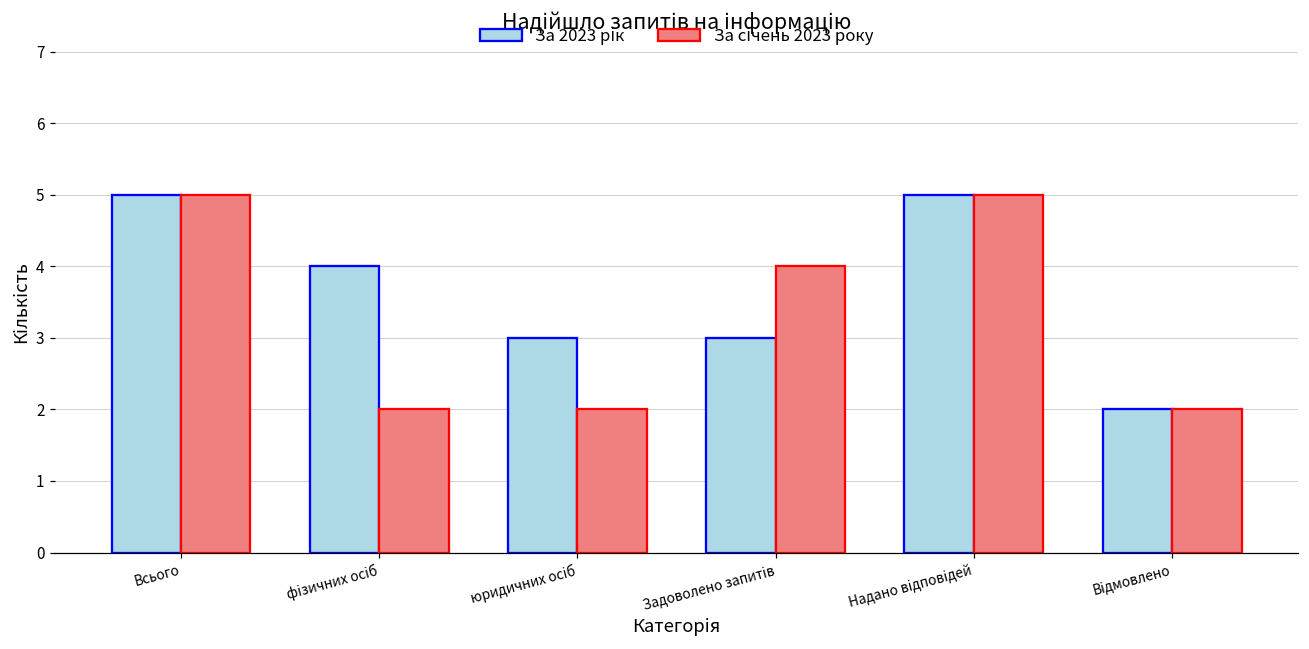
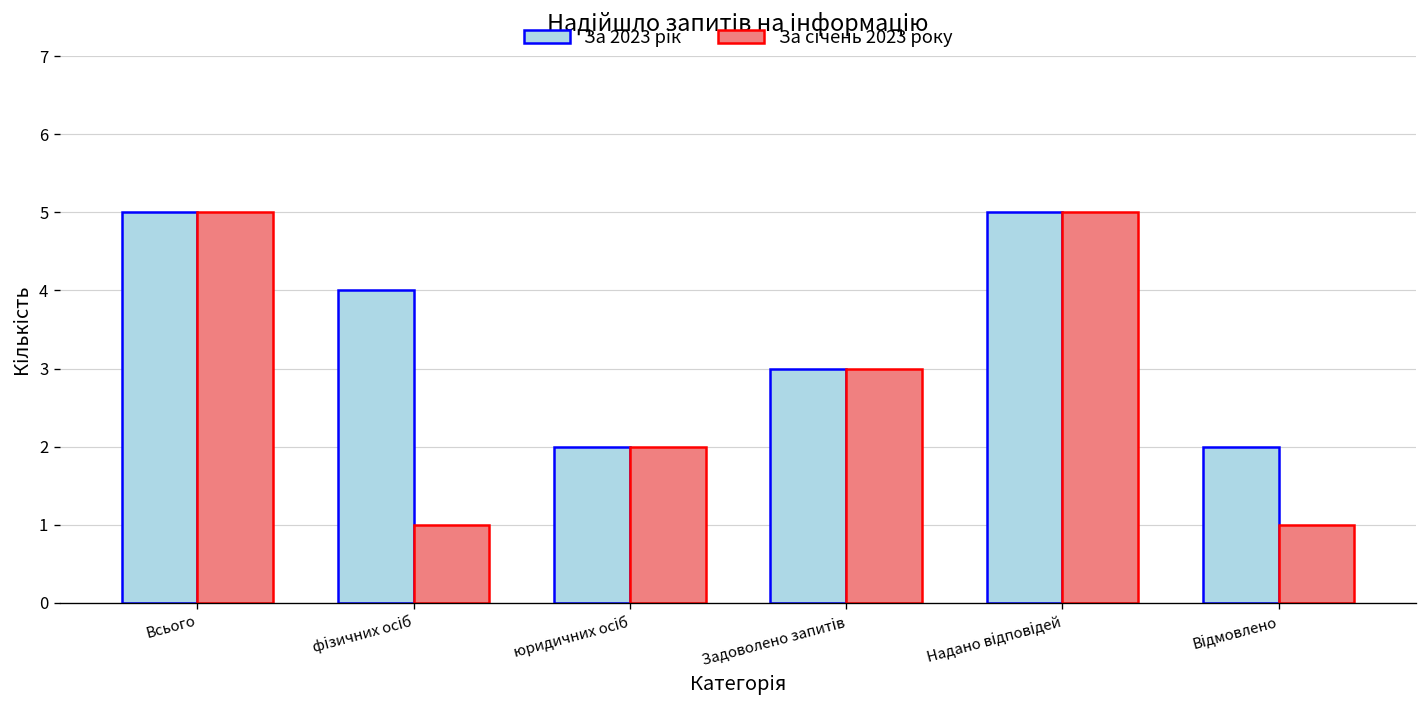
За січень 2023 року, фізичних осіб: 2 -> 1
За 2023 рік, юридичних осіб: 3 -> 2
За січень 2023 року, Задоволено запитів: 4 -> 3
За січень 2023 року, Відмовлено: 2 -> 1
